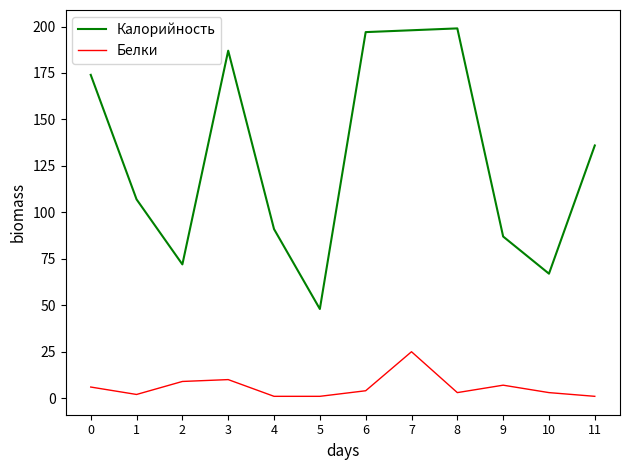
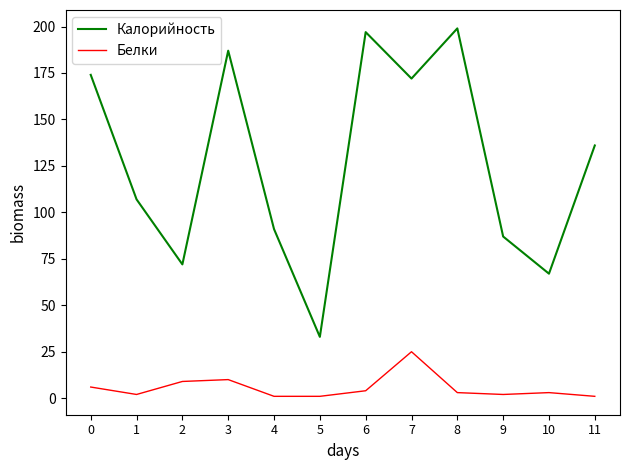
Калорийность, 5: 48 -> 33
Калорийность, 7: 198 -> 172
Белки, 9: 7 -> 2
